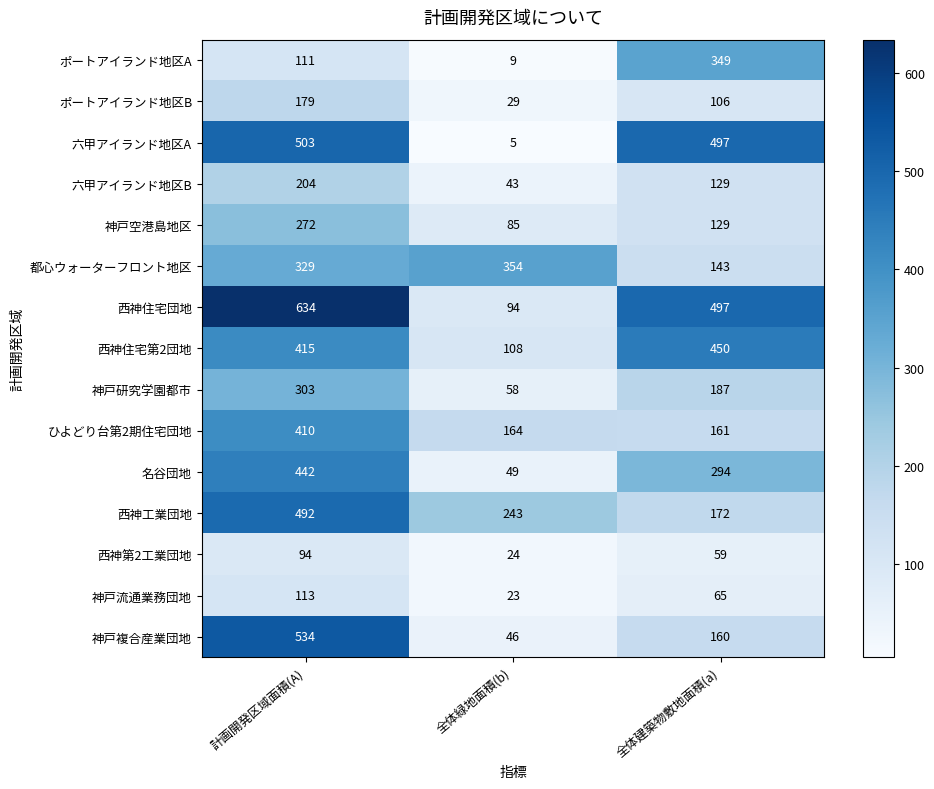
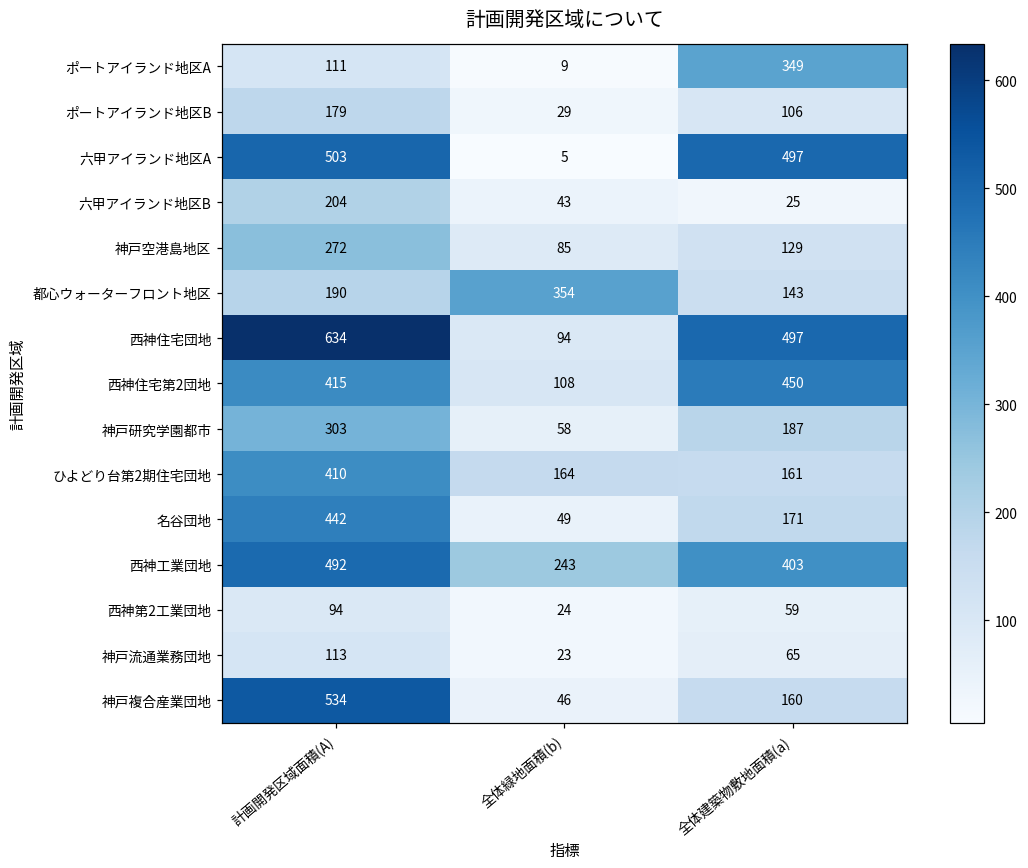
六甲アイランド地区B, 全体建築物敷地面積(a): 129 -> 25
都心ウォーターフロント地区, 計画開発区域面積(A): 329 -> 190
名谷団地, 全体建築物敷地面積(a): 294 -> 171
西神工業団地, 全体建築物敷地面積(a): 172 -> 403
